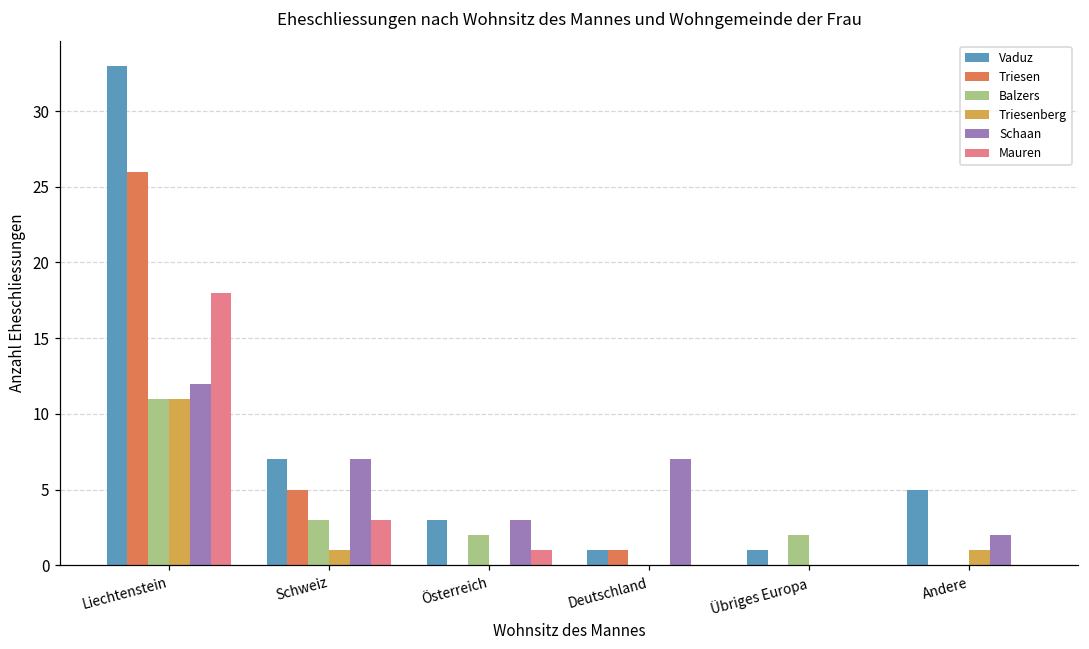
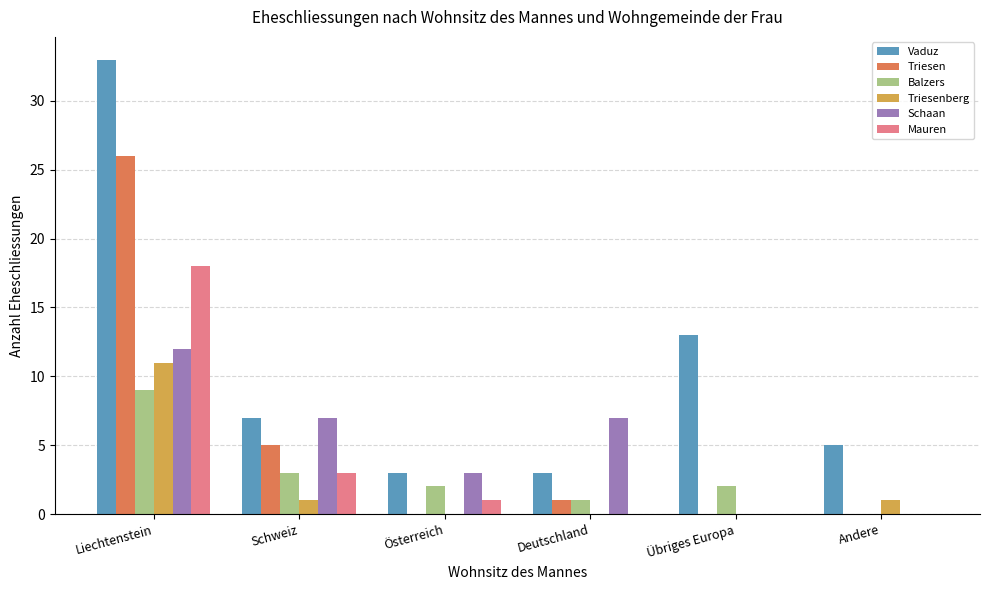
Balzers, Liechtenstein: 11 -> 9
Vaduz, Deutschland: 1 -> 3
Balzers, Deutschland: 0 -> 1
Vaduz, Übriges Europa: 1 -> 13
Schaan, Andere: 2 -> 0
